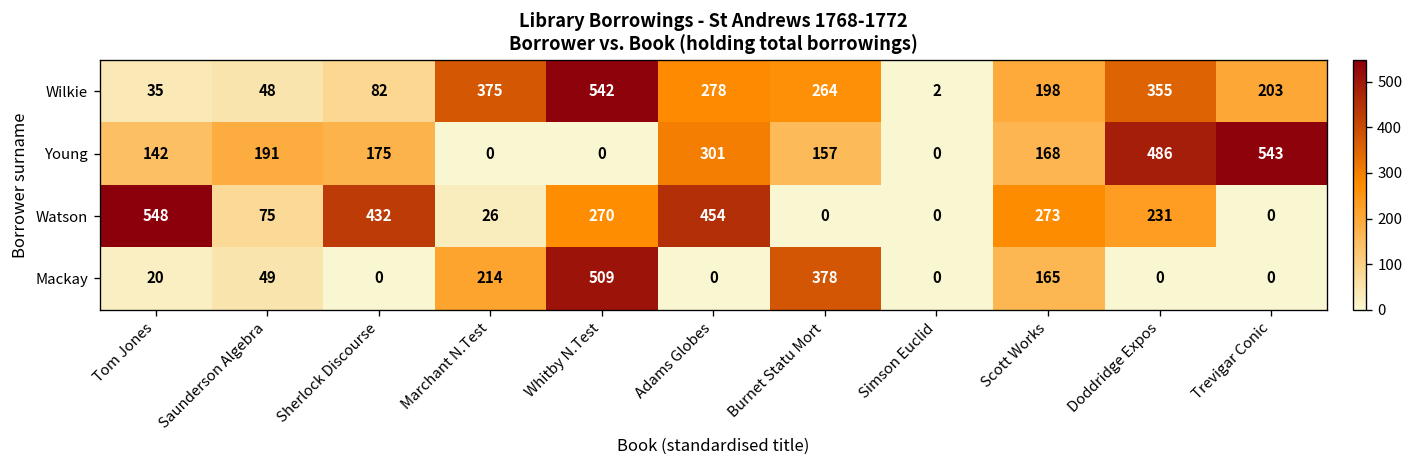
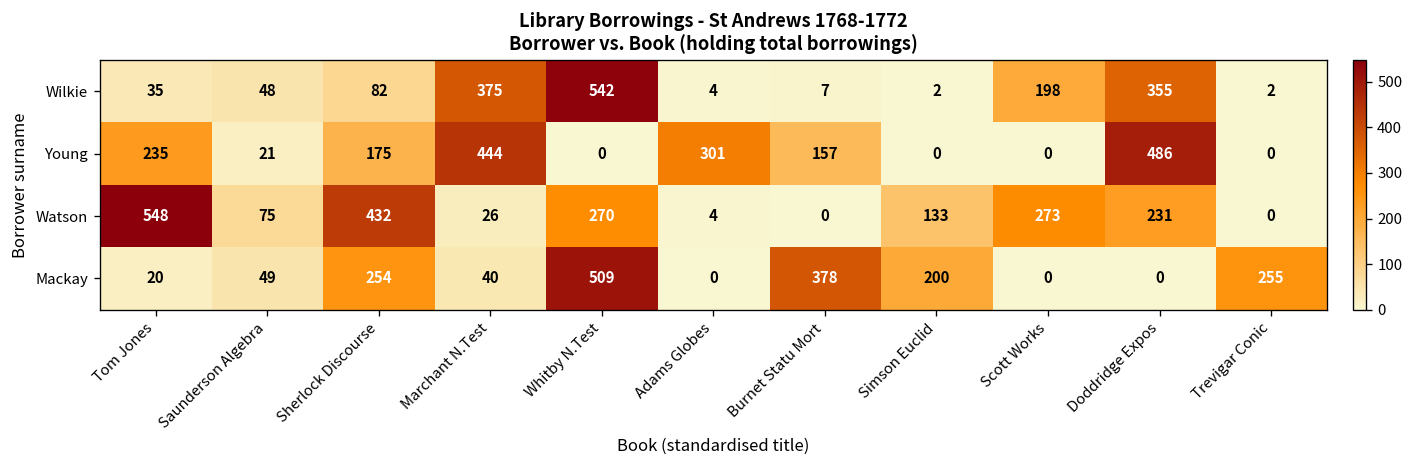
Wilkie, Adams Globes: 278 -> 4
Wilkie, Burnet Statu Mort: 264 -> 7
Wilkie, Trevigar Conic: 203 -> 2
Young, Tom Jones: 142 -> 235
Young, Saunderson Algebra: 191 -> 21
Young, Marchant N.Test: 0 -> 444
Young, Scott Works: 168 -> 0
Young, Trevigar Conic: 543 -> 0
Watson, Adams Globes: 454 -> 4
Watson, Simson Euclid: 0 -> 133
Mackay, Sherlock Discourse: 0 -> 254
Mackay, Marchant N.Test: 214 -> 40
Mackay, Simson Euclid: 0 -> 200
Mackay, Scott Works: 165 -> 0
Mackay, Trevigar Conic: 0 -> 255
